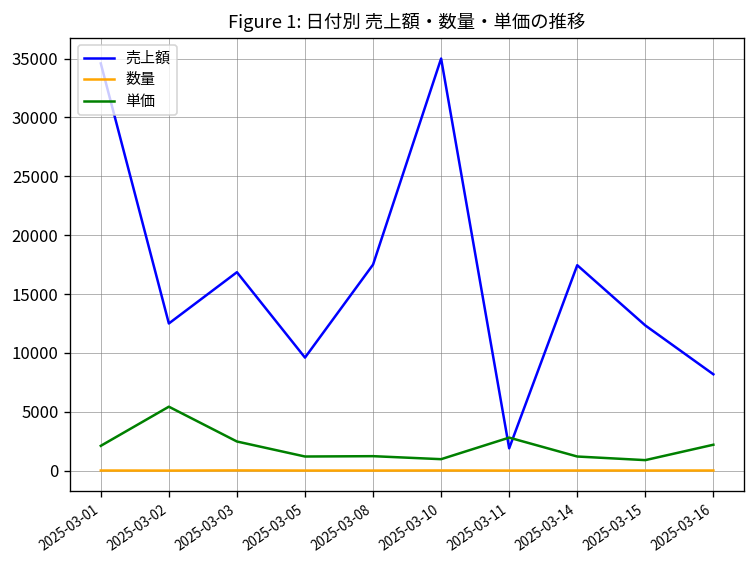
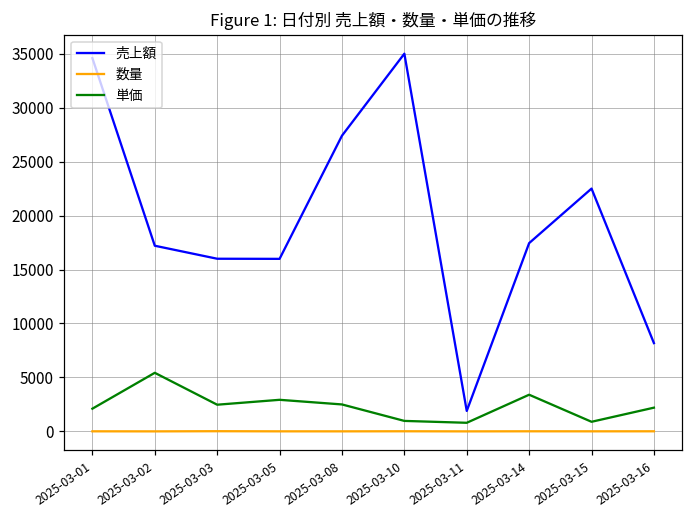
売上額, 2025-03-02: 13000 -> 17000
売上額, 2025-03-03: 17000 -> 16000
売上額, 2025-03-05: 10000 -> 16000
単価, 2025-03-05: 1000 -> 3000
売上額, 2025-03-08: 18000 -> 27000
単価, 2025-03-08: 1000 -> 3000
単価, 2025-03-11: 3000 -> 1000
単価, 2025-03-14: 1000 -> 3000
売上額, 2025-03-15: 12000 -> 23000
